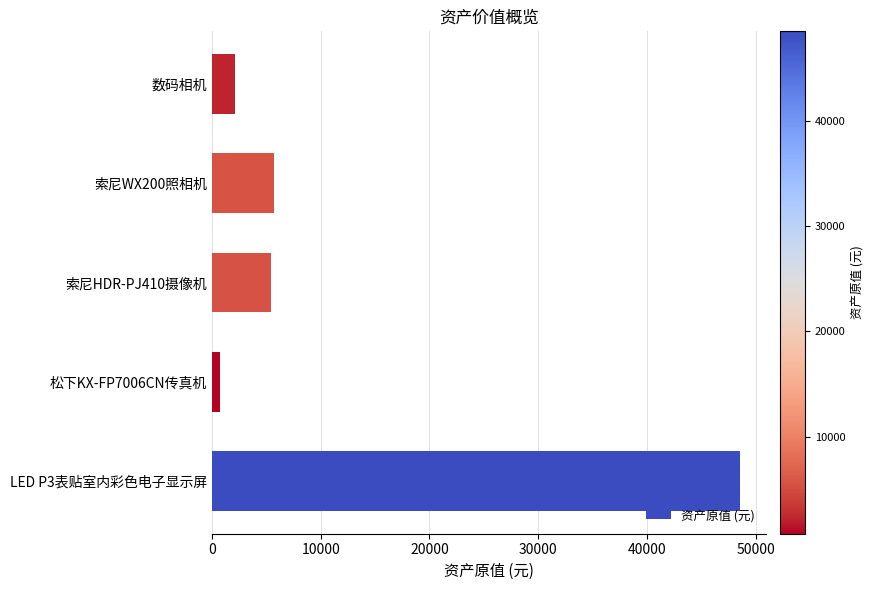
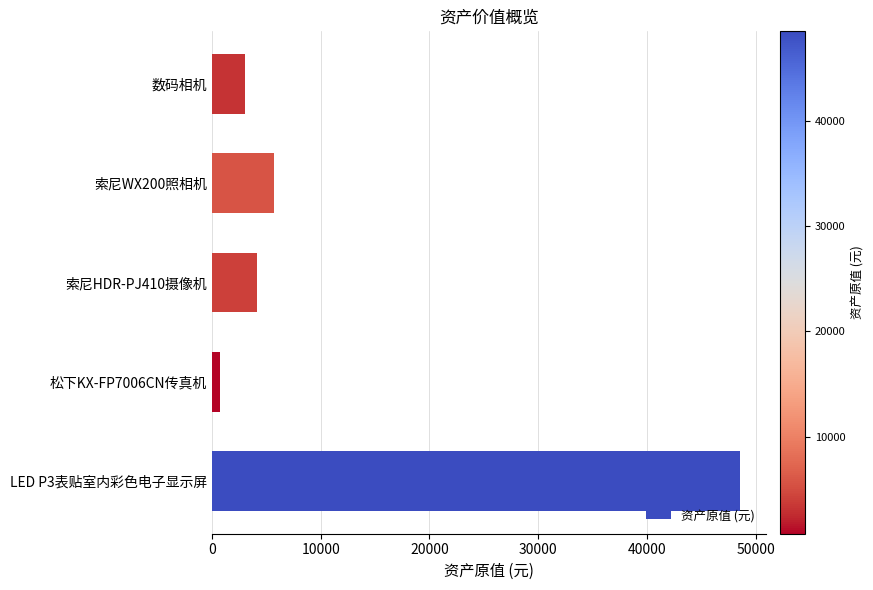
数码相机: 2100 -> 3000
索尼HDR-PJ410摄像机: 5400 -> 4100
